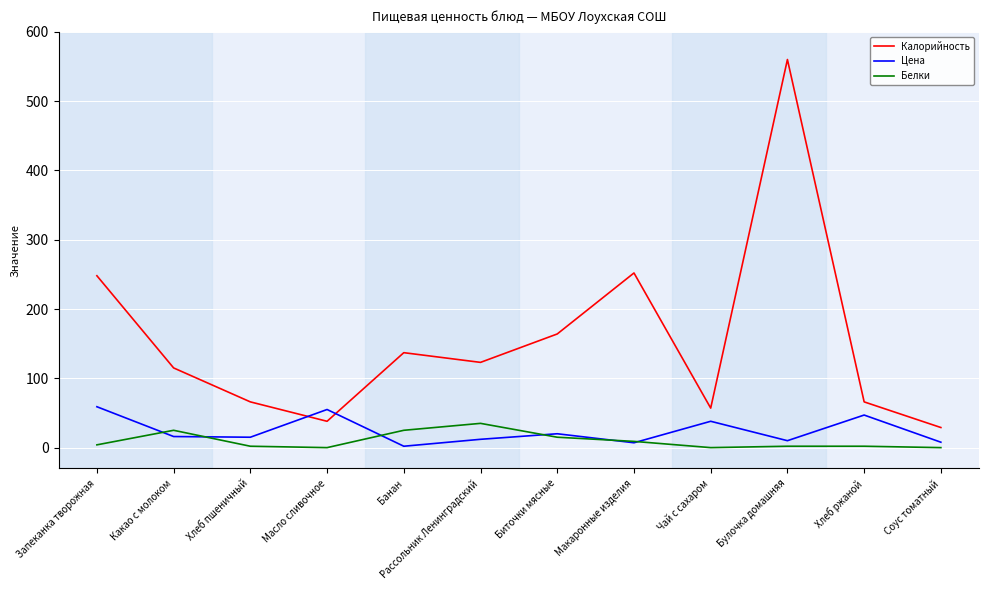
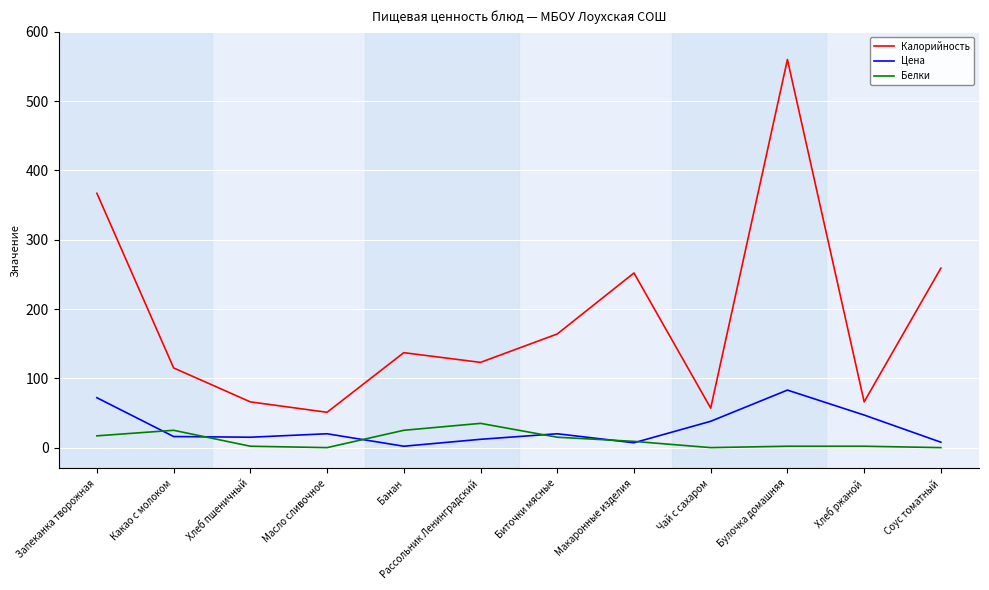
Калорийность, Запеканка творожная: 250 -> 370
Цена, Запеканка творожная: 60 -> 70
Белки, Запеканка творожная: 0 -> 20
Калорийность, Масло сливочное: 40 -> 50
Цена, Масло сливочное: 60 -> 20
Цена, Булочка домашняя: 10 -> 80
Калорийность, Соус томатный: 30 -> 260
